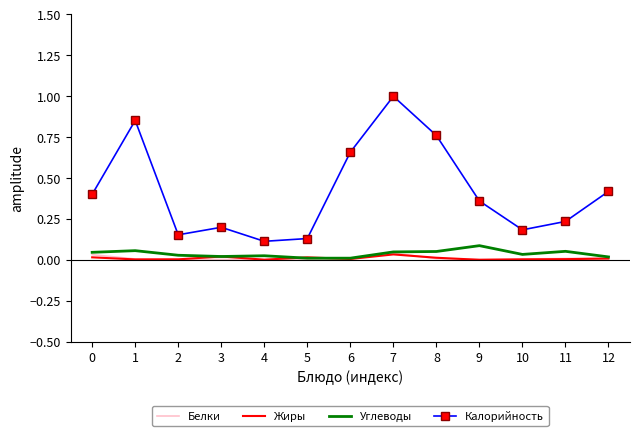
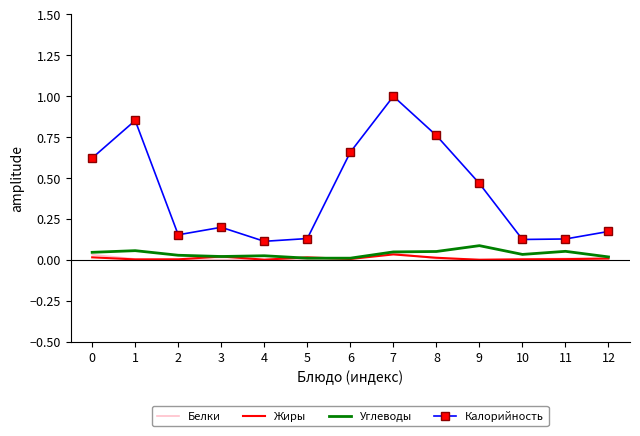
Калорийность, 0: 0.40 -> 0.62
Калорийность, 9: 0.36 -> 0.47
Калорийность, 10: 0.18 -> 0.12
Калорийность, 11: 0.23 -> 0.13
Калорийность, 12: 0.42 -> 0.17
